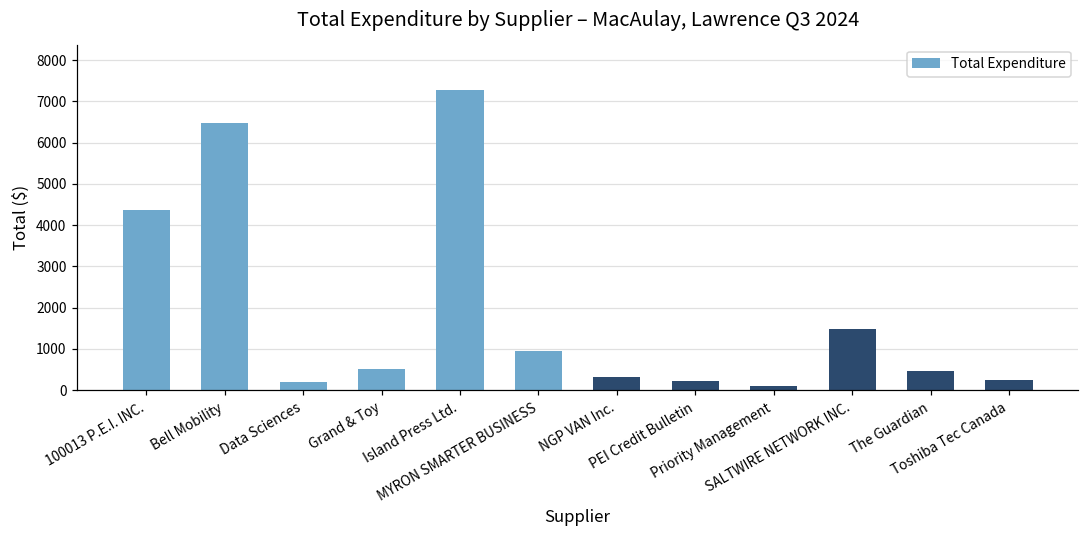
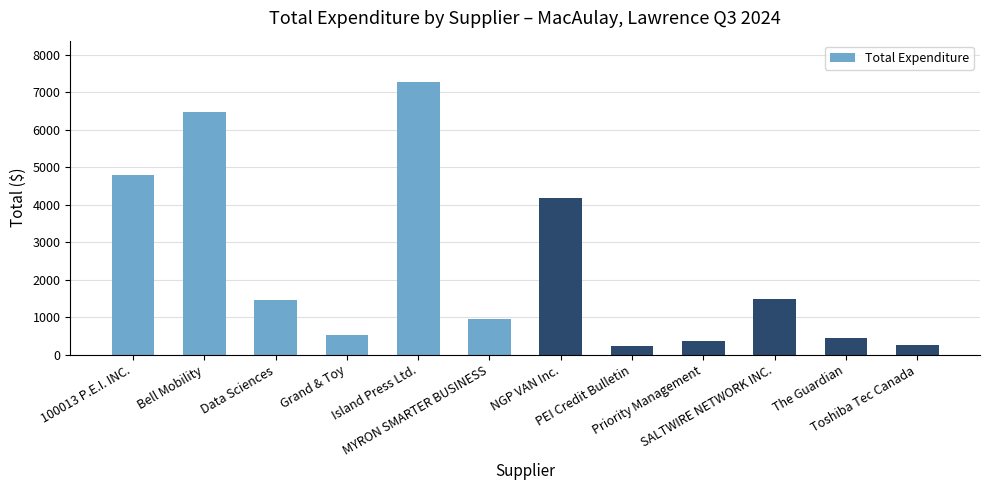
100013 P.E.I. INC.: 4400 -> 4800
Data Sciences: 200 -> 1500
NGP VAN Inc.: 300 -> 4200
Priority Management: 100 -> 400
